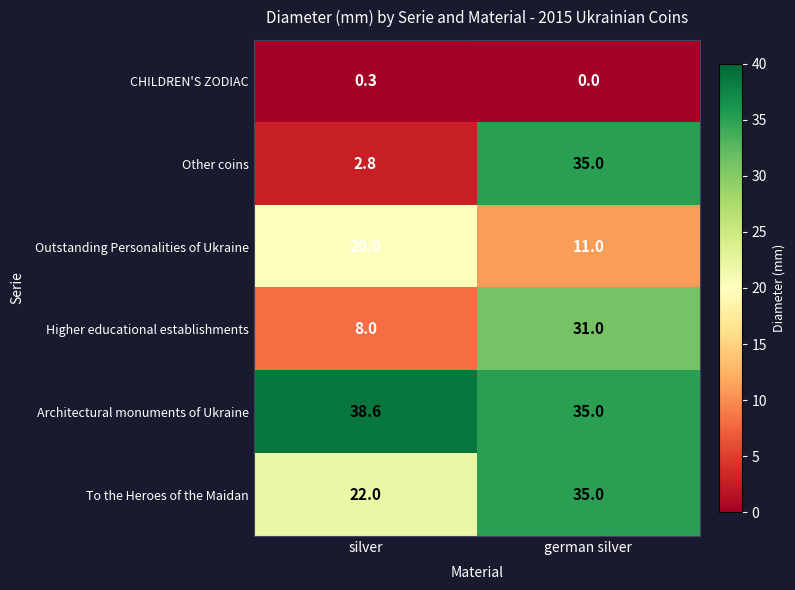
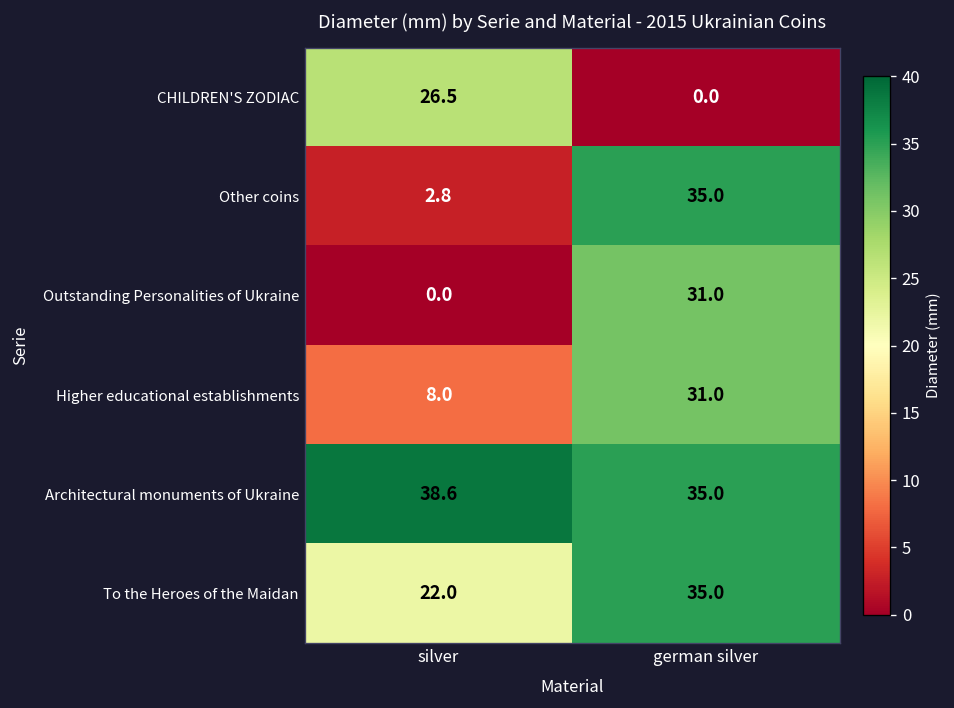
CHILDREN'S ZODIAC, silver: 0.3 -> 26.5
Outstanding Personalities of Ukraine, silver: 20.0 -> 0.0
Outstanding Personalities of Ukraine, german silver: 11.0 -> 31.0
